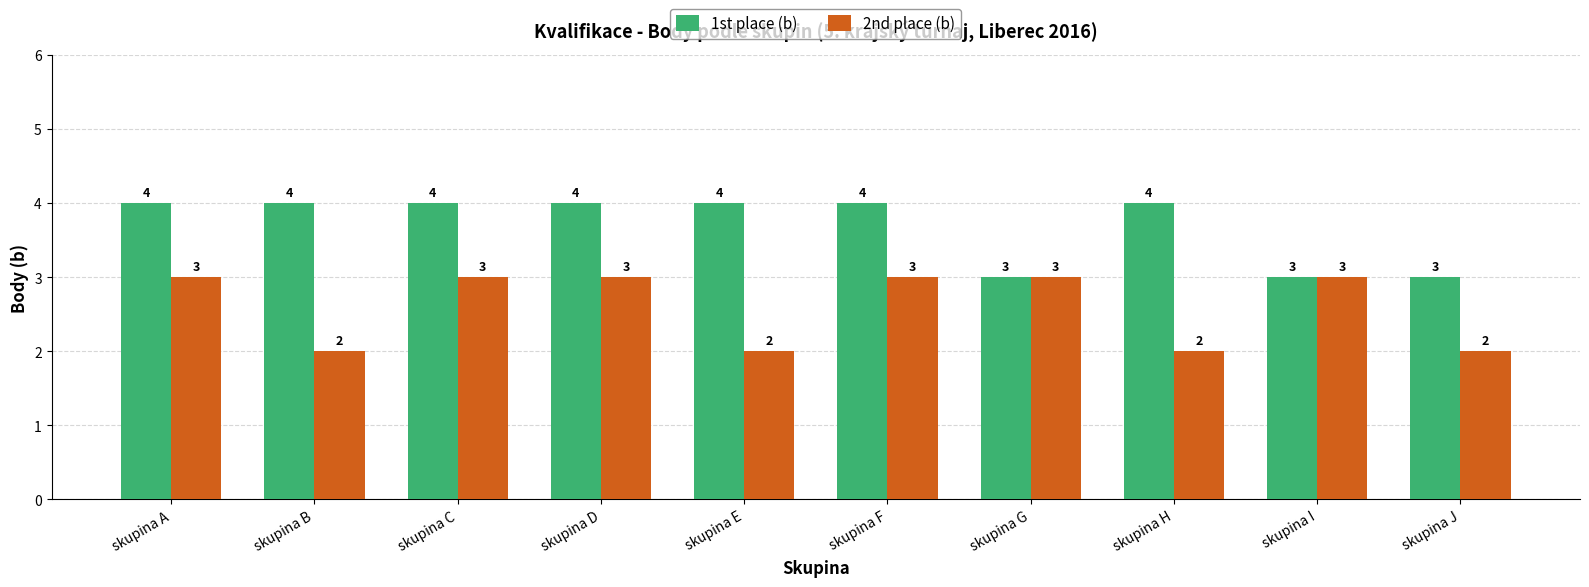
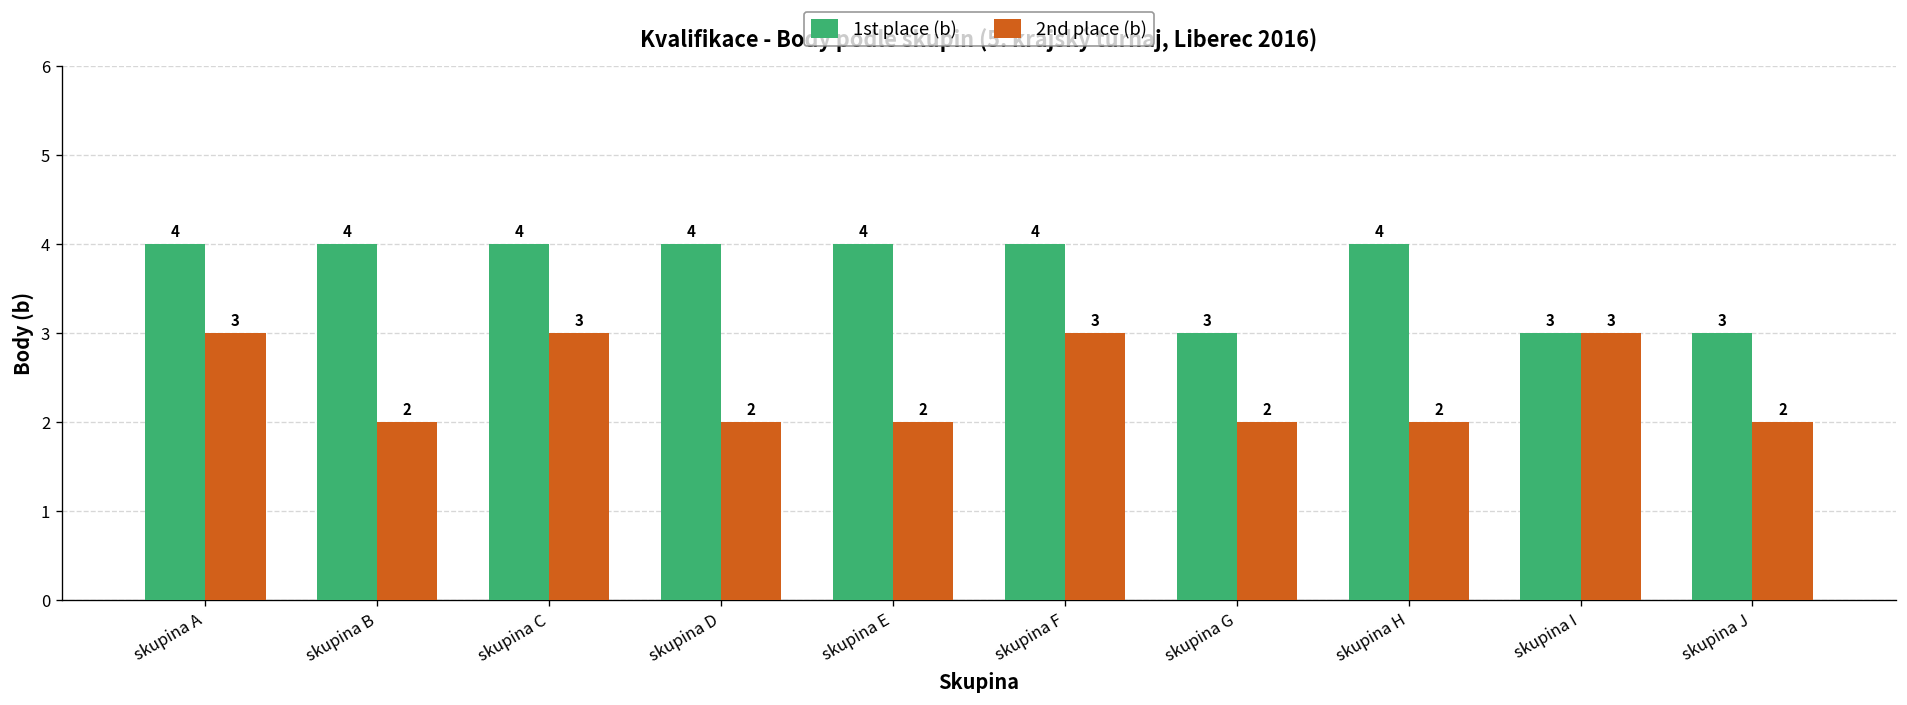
2nd place (b), skupina D: 3 -> 2
2nd place (b), skupina G: 3 -> 2
